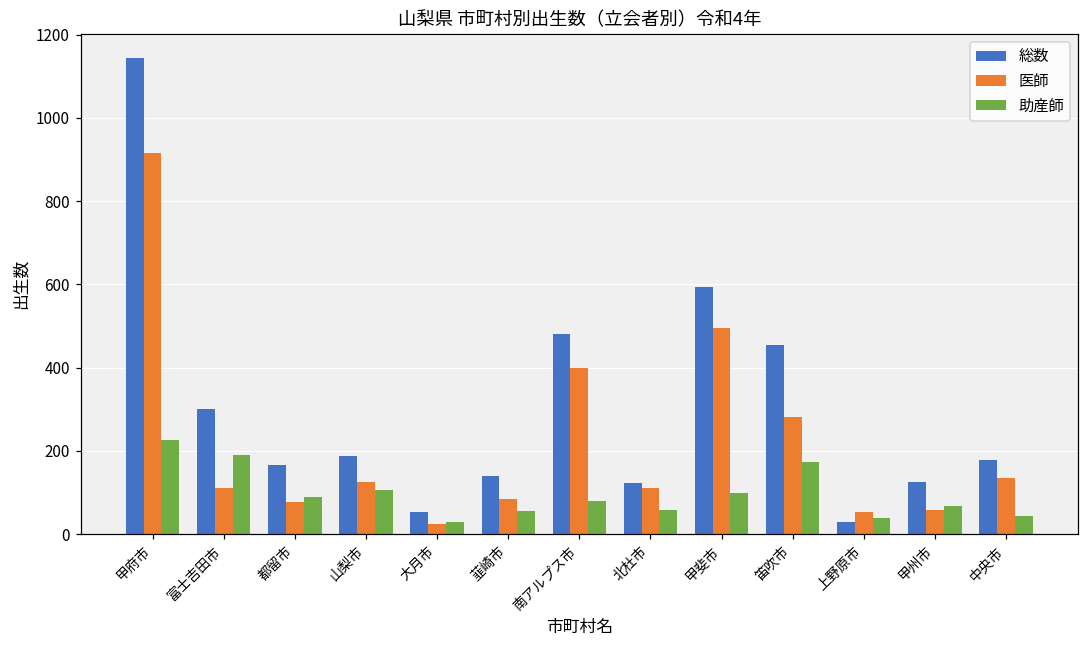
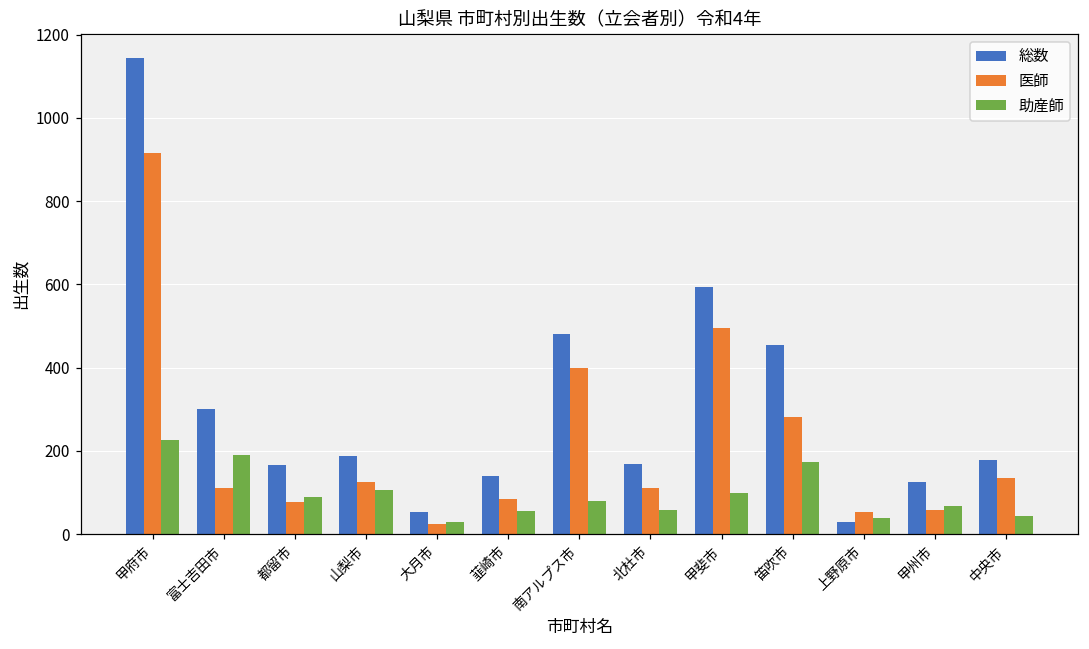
総数, 北杜市: 120 -> 170
